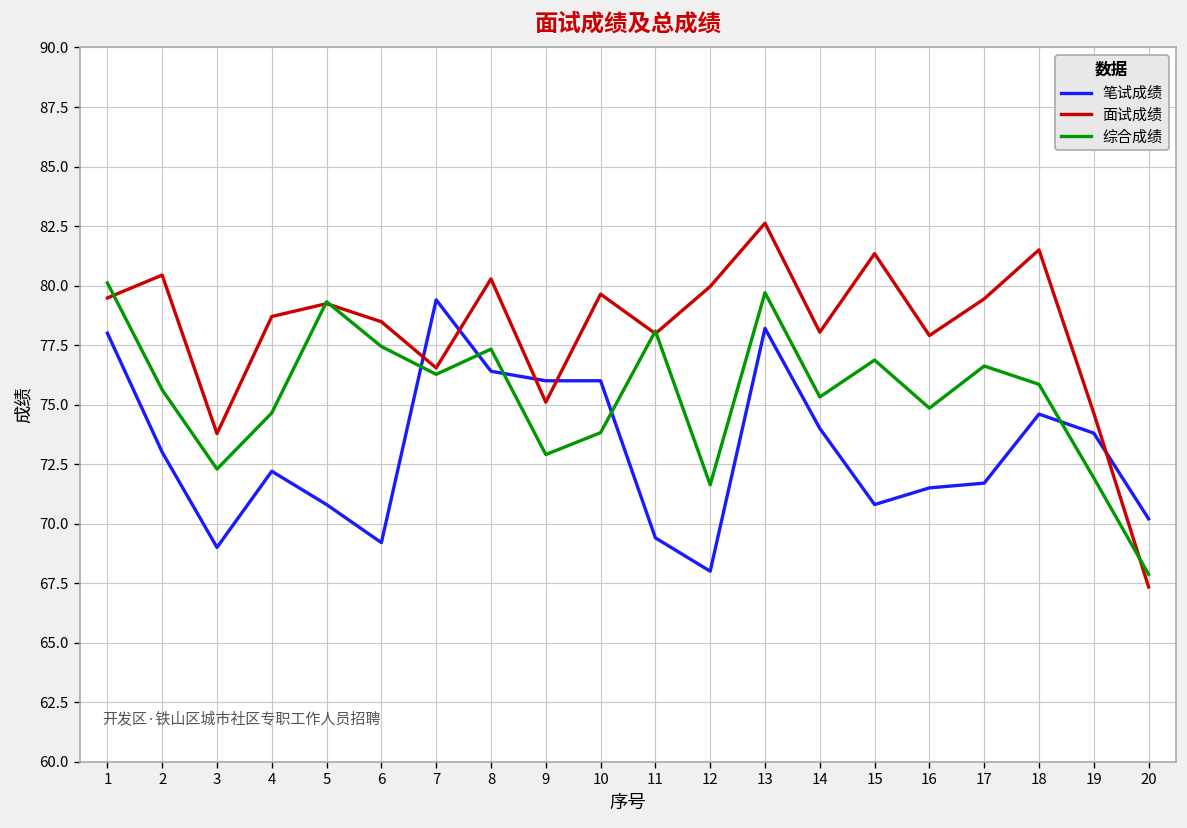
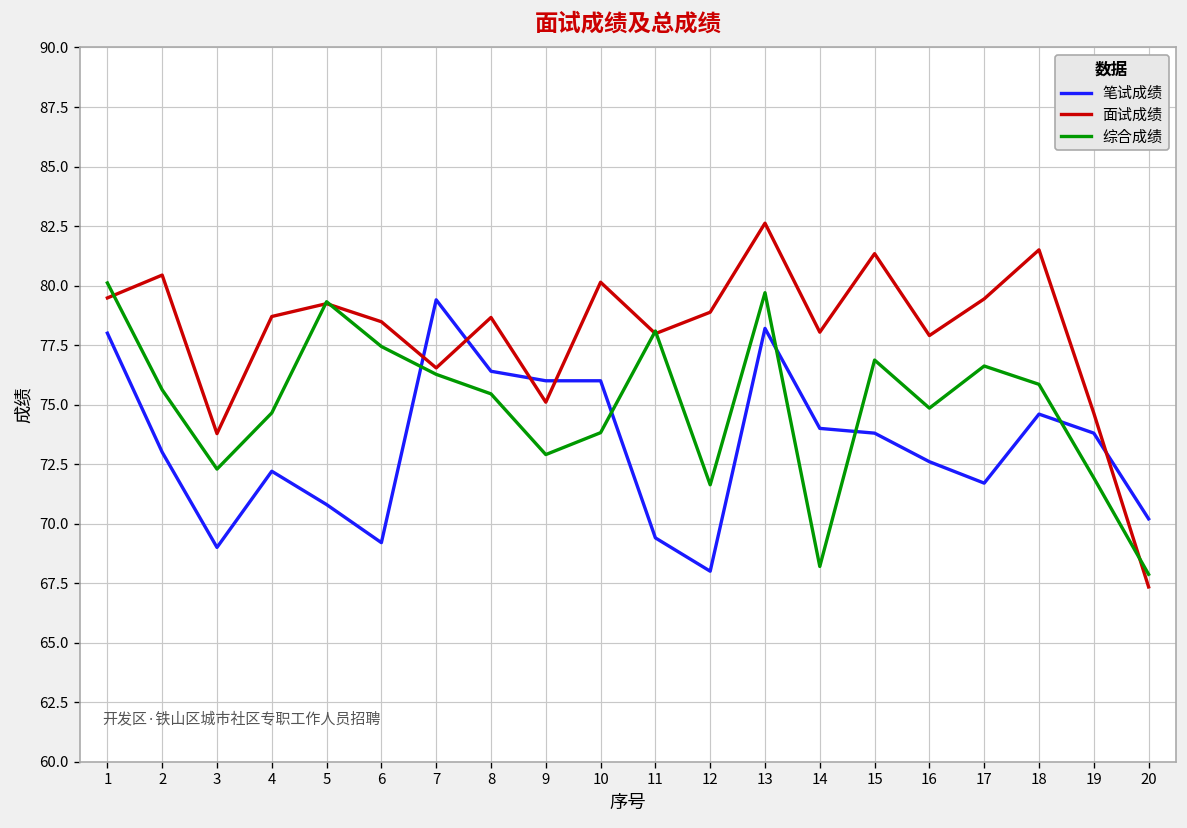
面试成绩, 8: 80.3 -> 78.7
综合成绩, 8: 77.3 -> 75.5
面试成绩, 10: 79.6 -> 80.1
面试成绩, 12: 80.0 -> 78.9
综合成绩, 14: 75.3 -> 68.2
笔试成绩, 15: 70.8 -> 73.8
笔试成绩, 16: 71.5 -> 72.6
